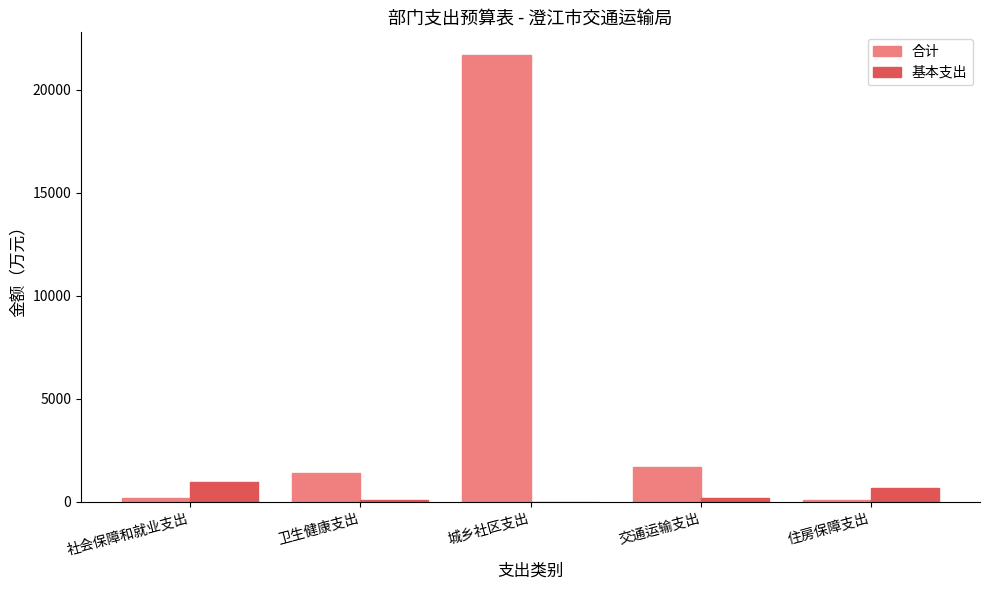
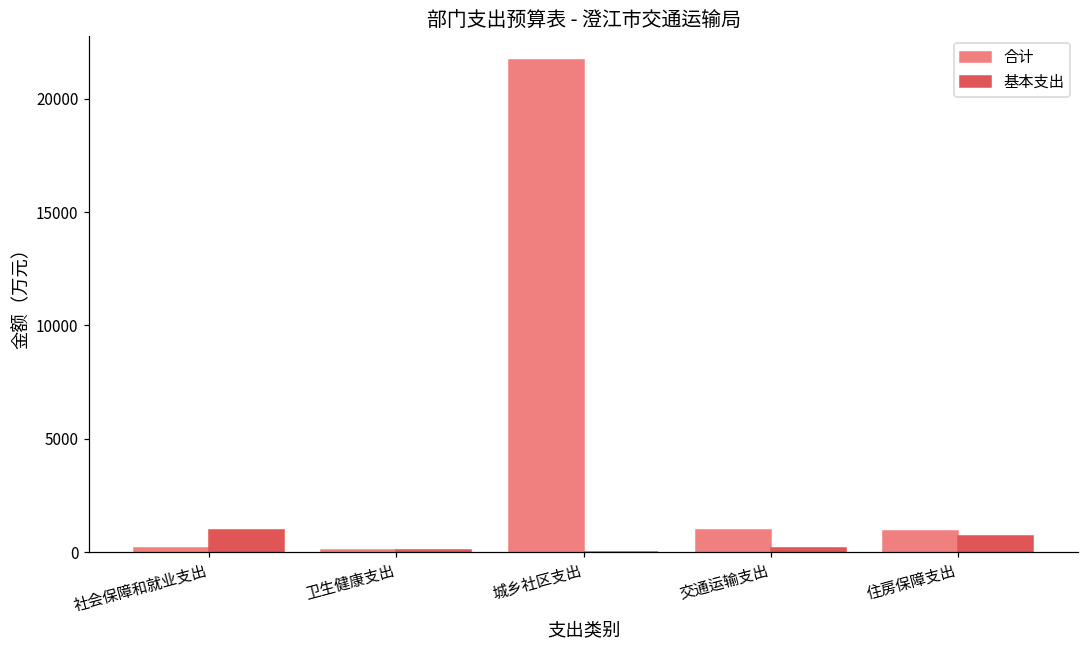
合计, 卫生健康支出: 1400 -> 100
合计, 交通运输支出: 1700 -> 1000
合计, 住房保障支出: 100 -> 900
